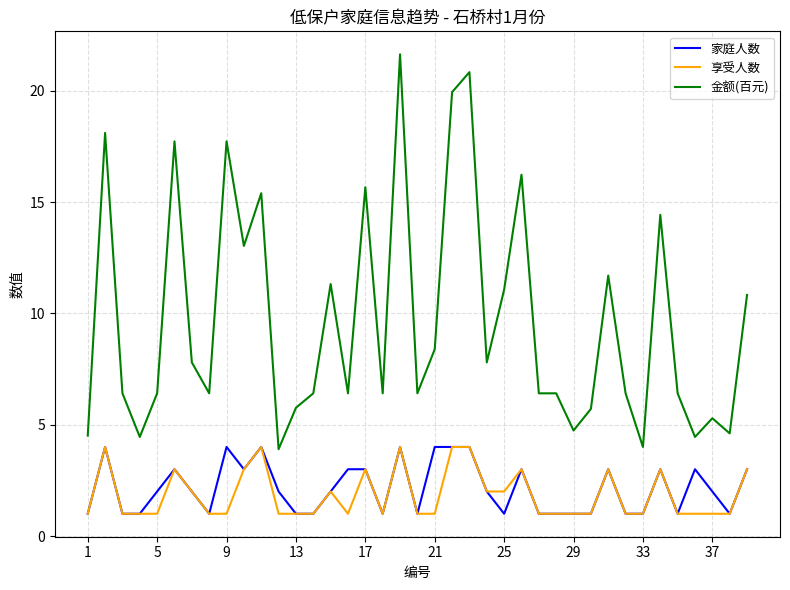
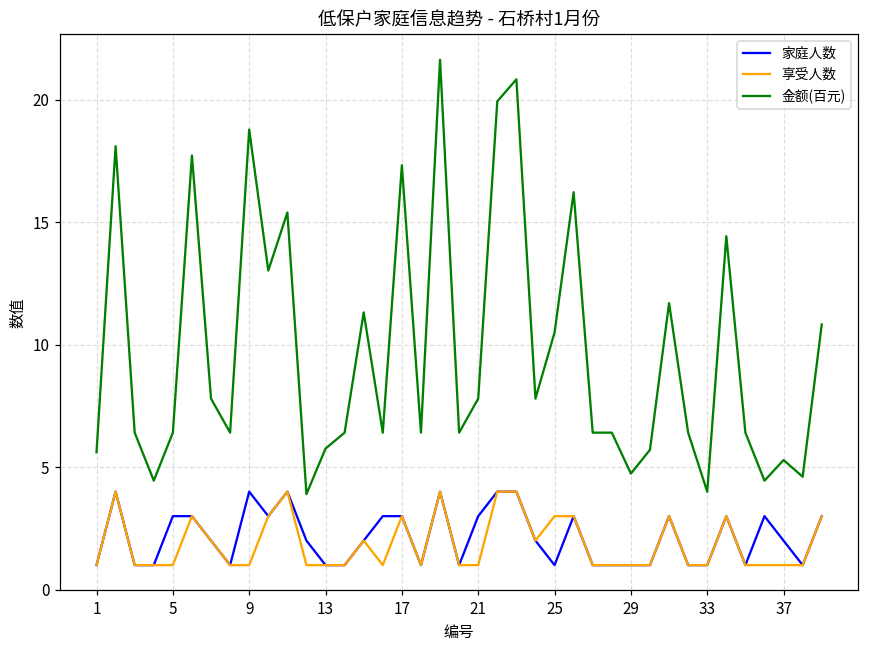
金额(百元), 1: 4.5 -> 5.6
家庭人数, 5: 2 -> 3
金额(百元), 9: 17.7 -> 18.8
金额(百元), 17: 15.7 -> 17.3
家庭人数, 21: 4 -> 3
金额(百元), 21: 8.4 -> 7.8
享受人数, 25: 2 -> 3
金额(百元), 25: 11.1 -> 10.5
